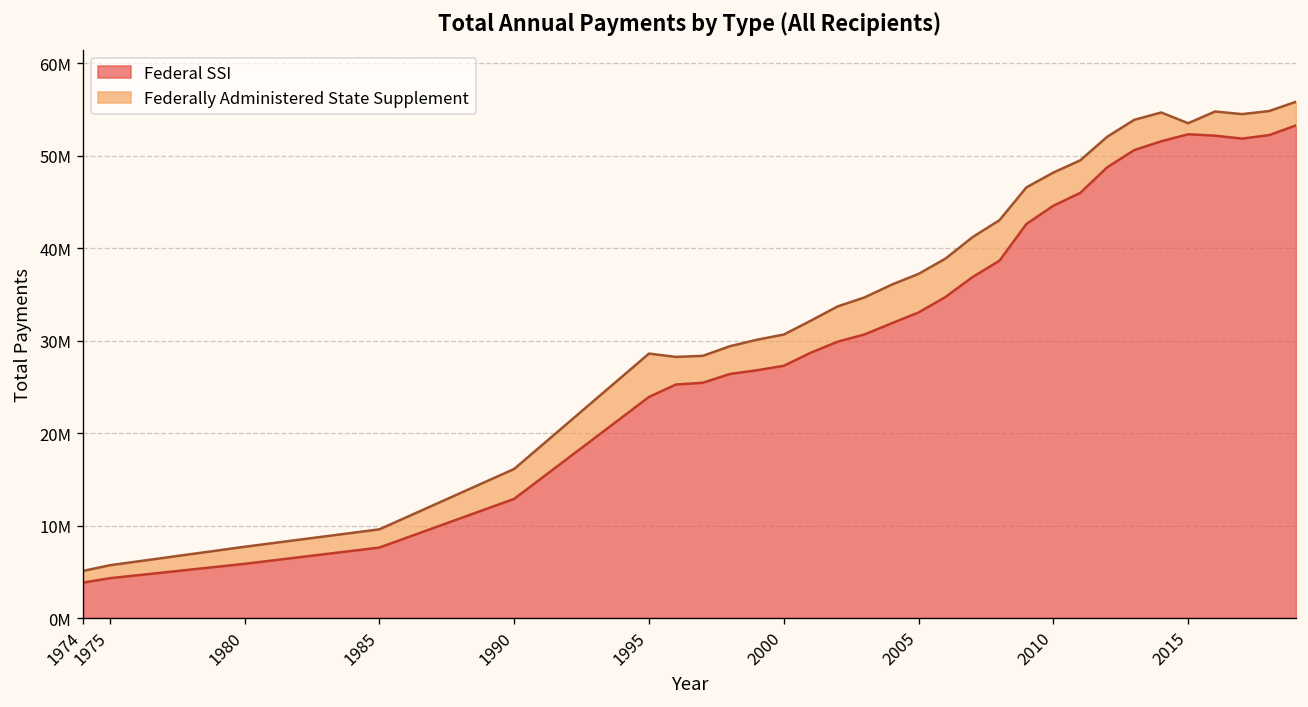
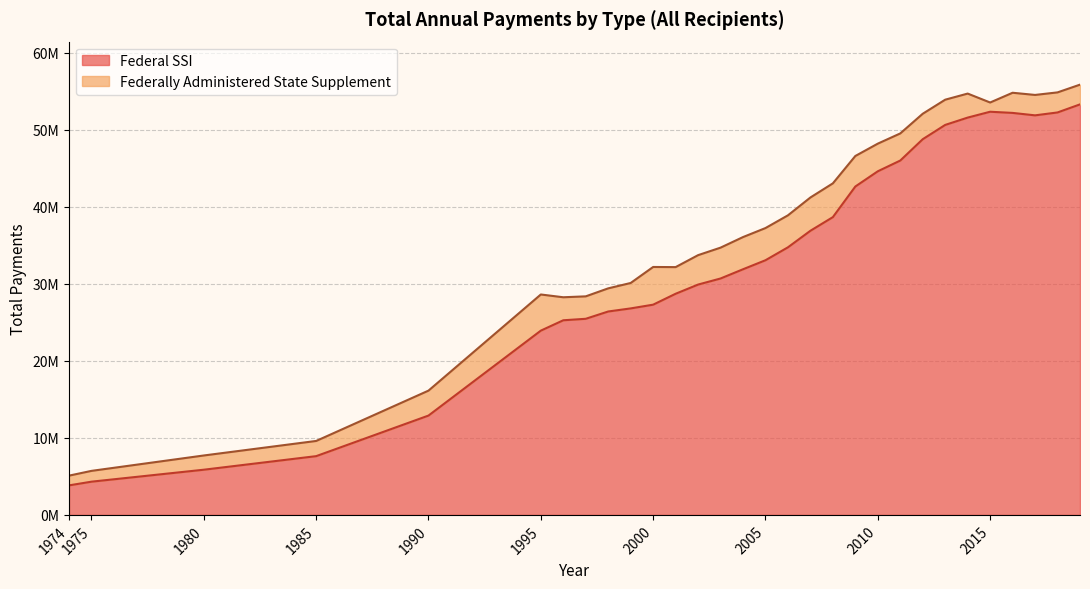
Federally Administered State Supplement, 2000: 3000000 -> 5000000
